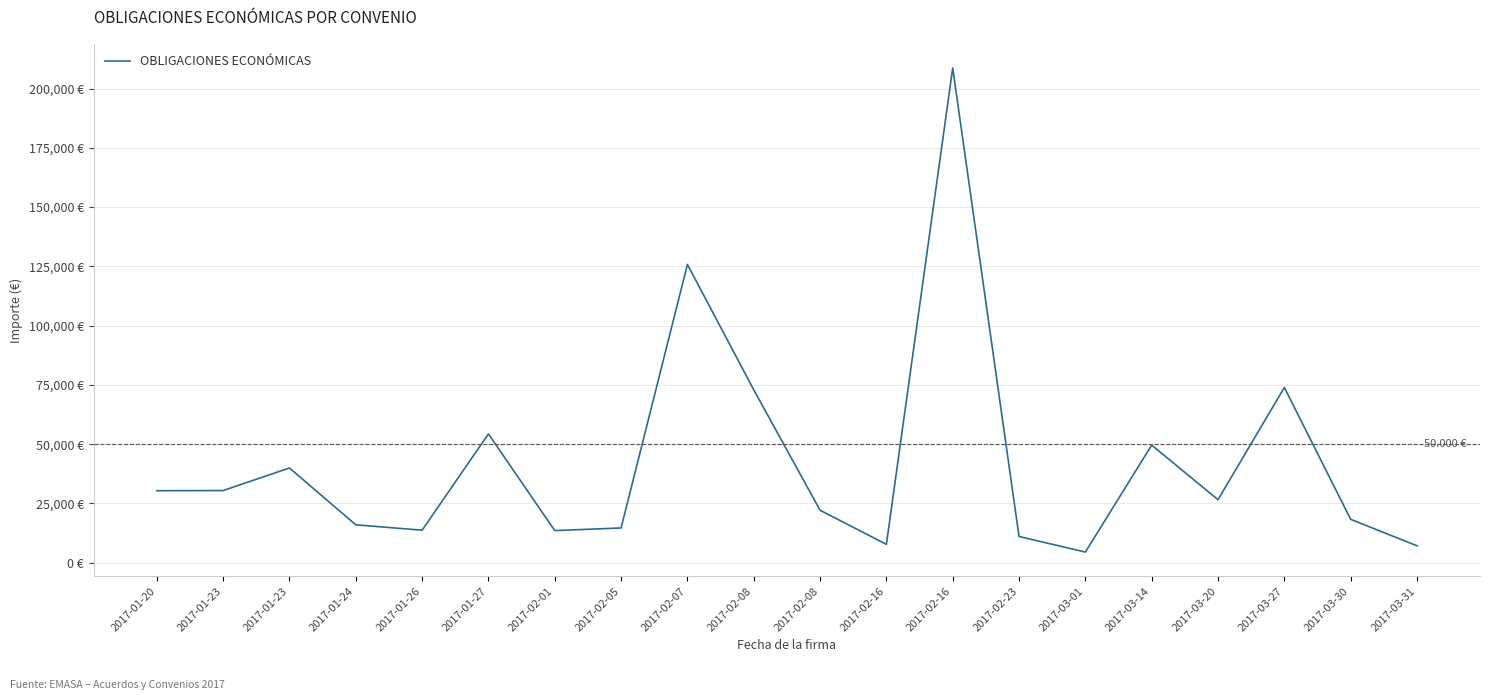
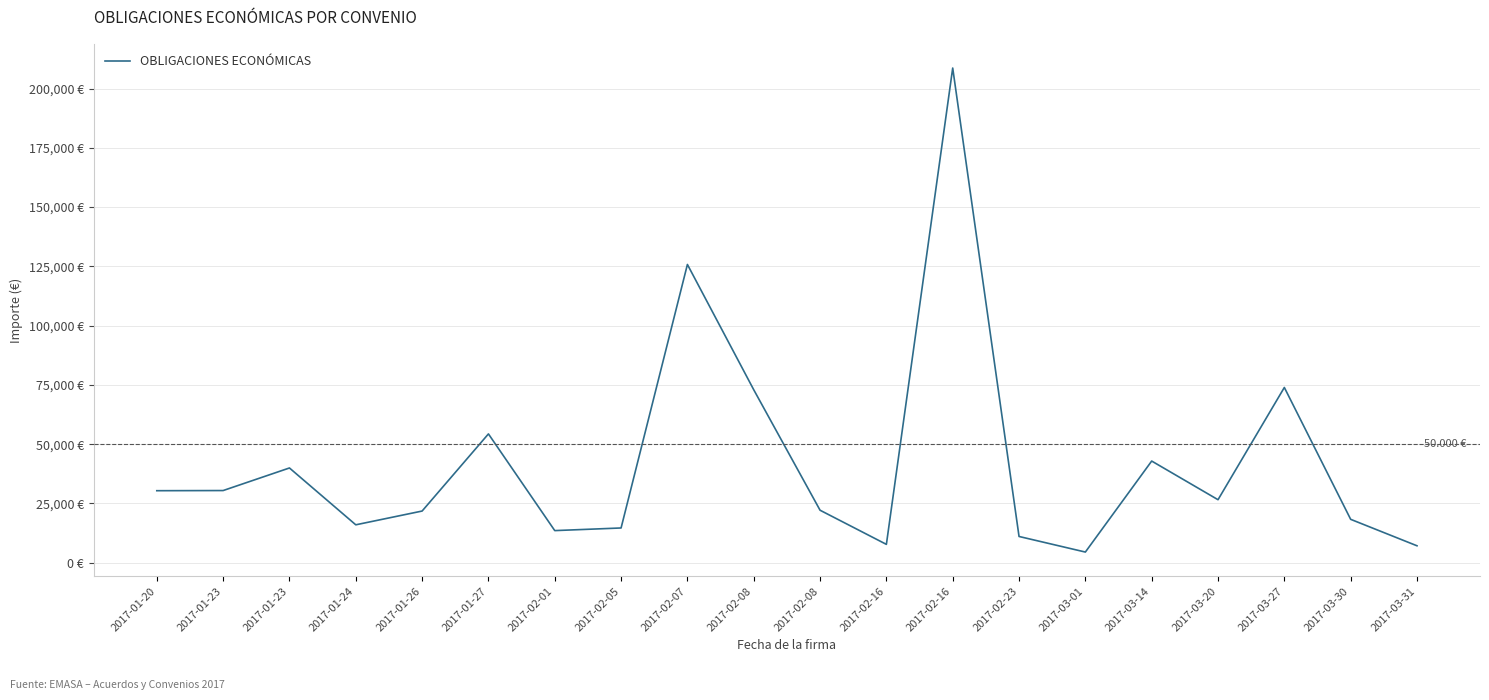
2017-01-26: 14,000 € -> 22,000 €
2017-03-14: 50,000 € -> 43,000 €
